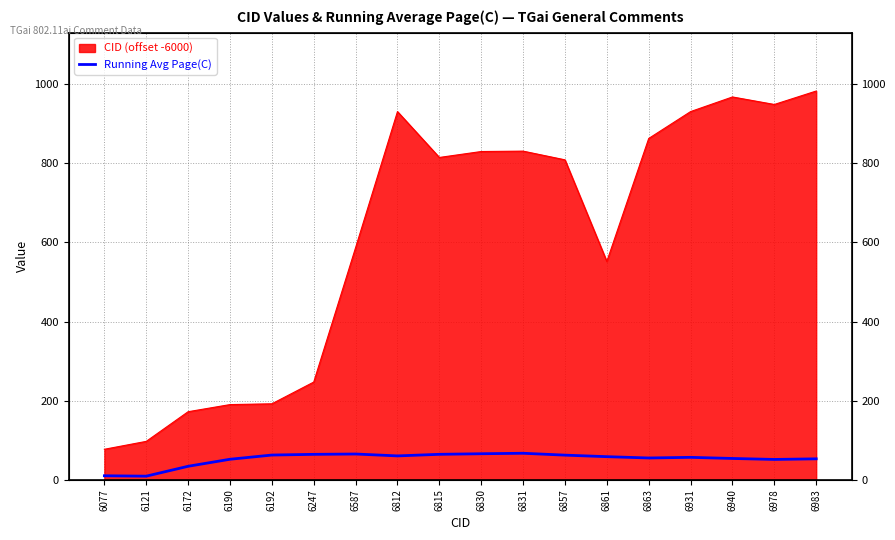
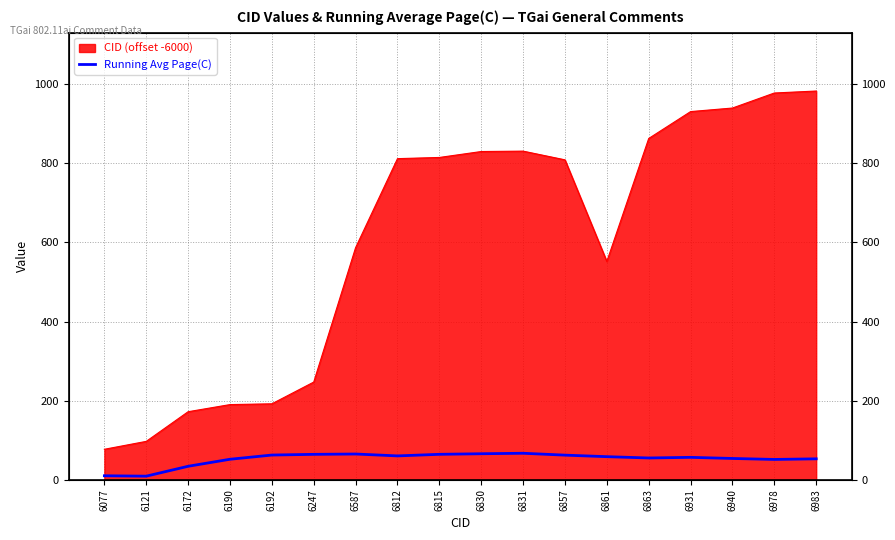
CID (offset -6000), 6812: 930 -> 810
CID (offset -6000), 6940: 970 -> 940
CID (offset -6000), 6978: 950 -> 980
